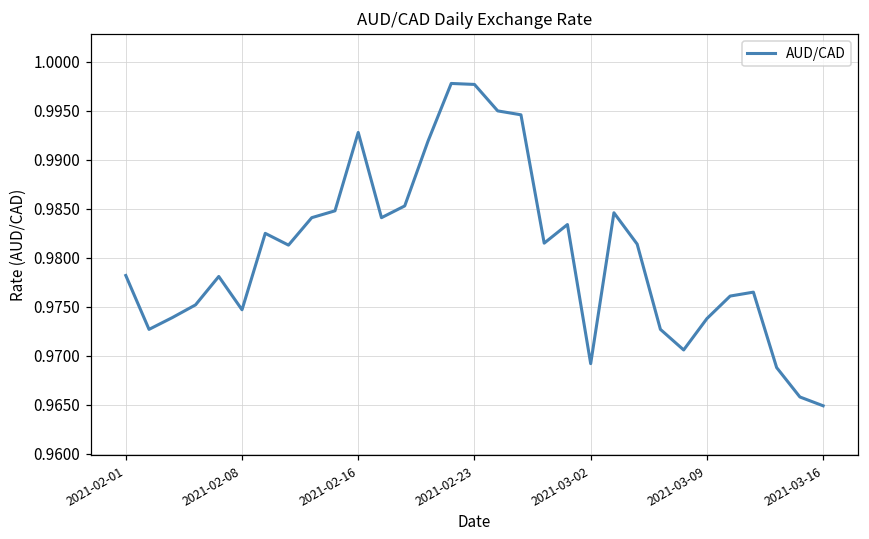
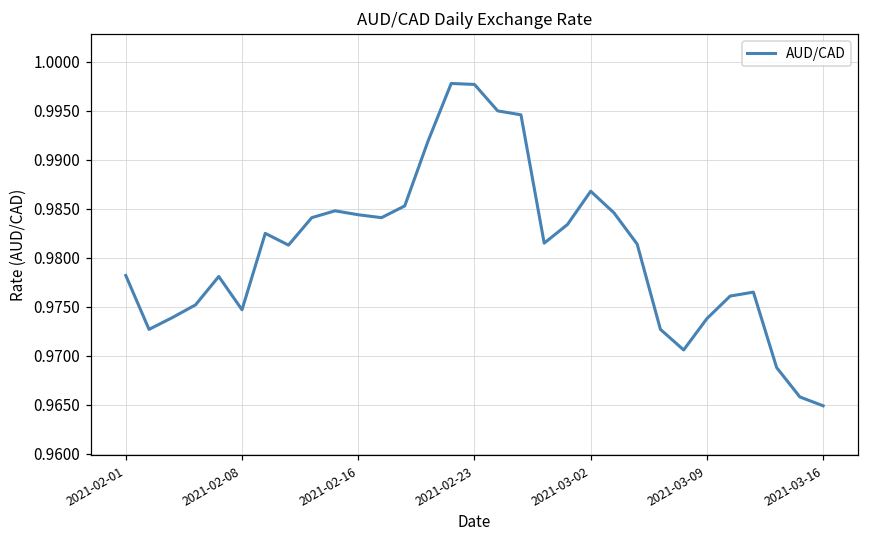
2021-02-16: 0.993 -> 0.984
2021-03-02: 0.969 -> 0.987
